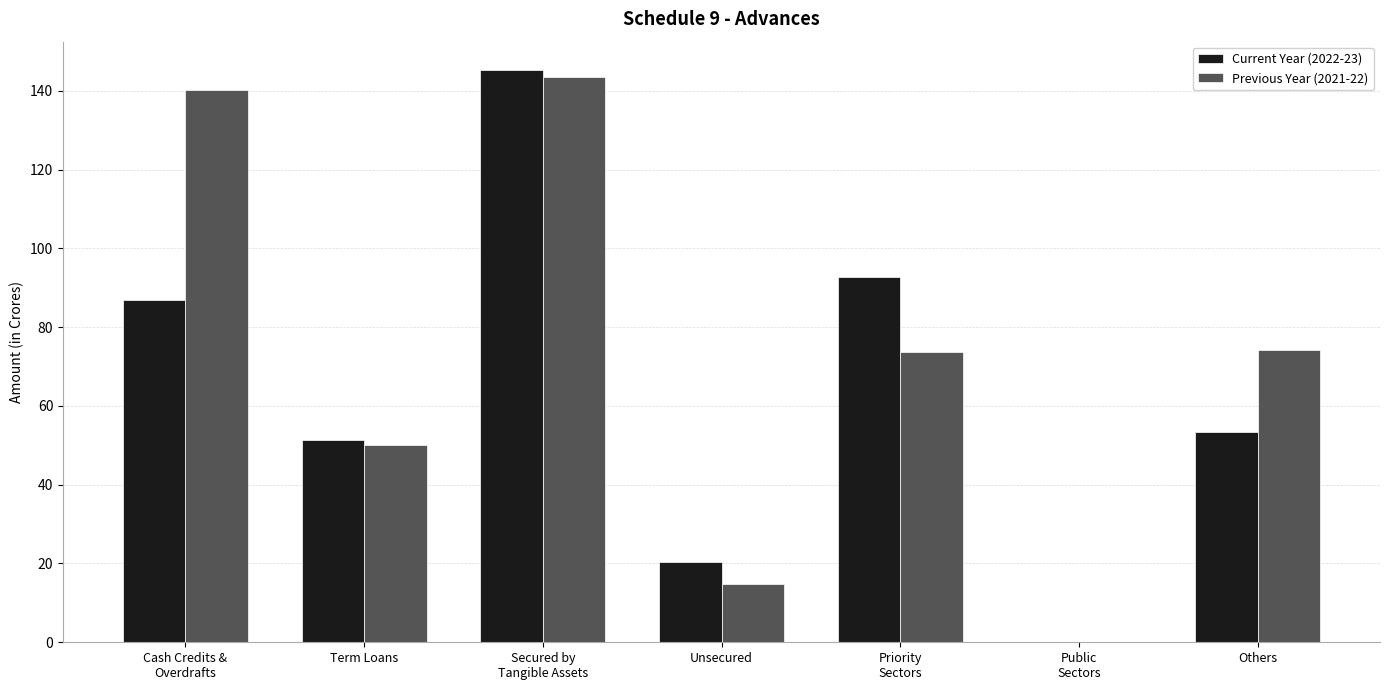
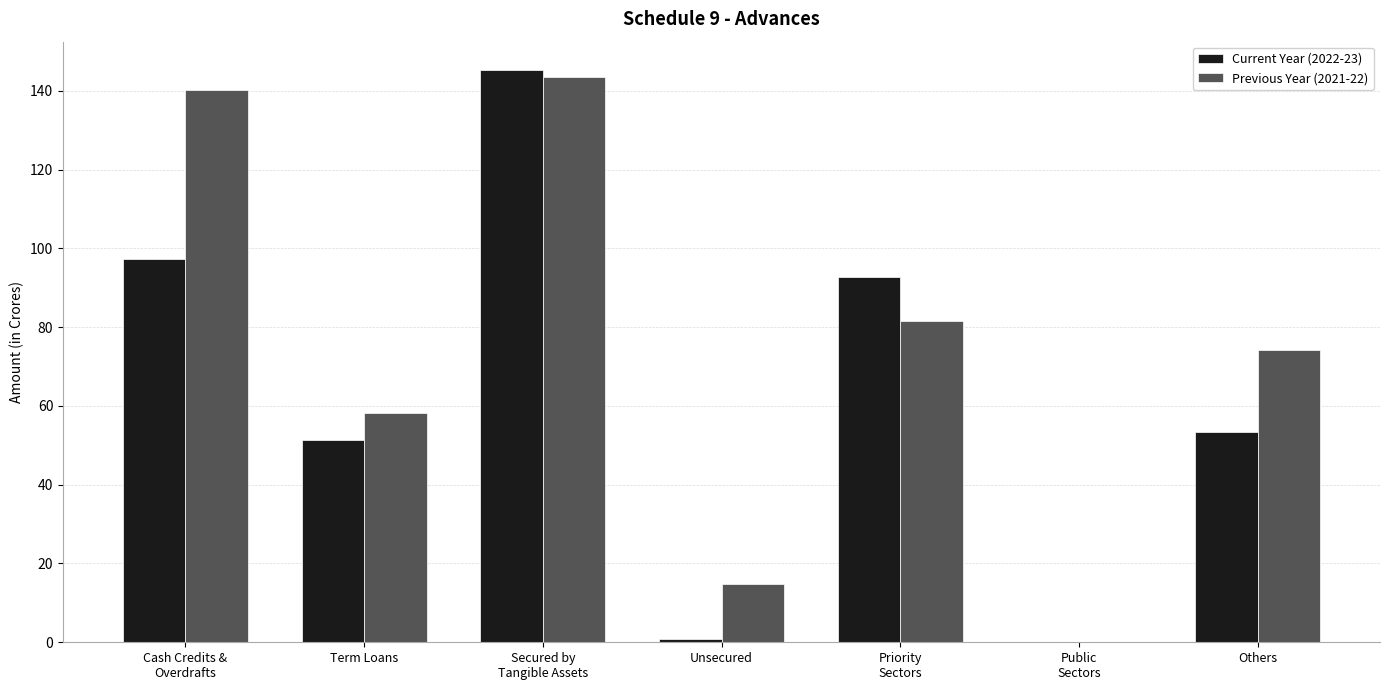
Current Year (2022-23), Cash Credits & Overdrafts: 87 -> 97
Previous Year (2021-22), Term Loans: 50 -> 58
Current Year (2022-23), Unsecured: 20 -> 1
Previous Year (2021-22), Priority Sectors: 74 -> 81
